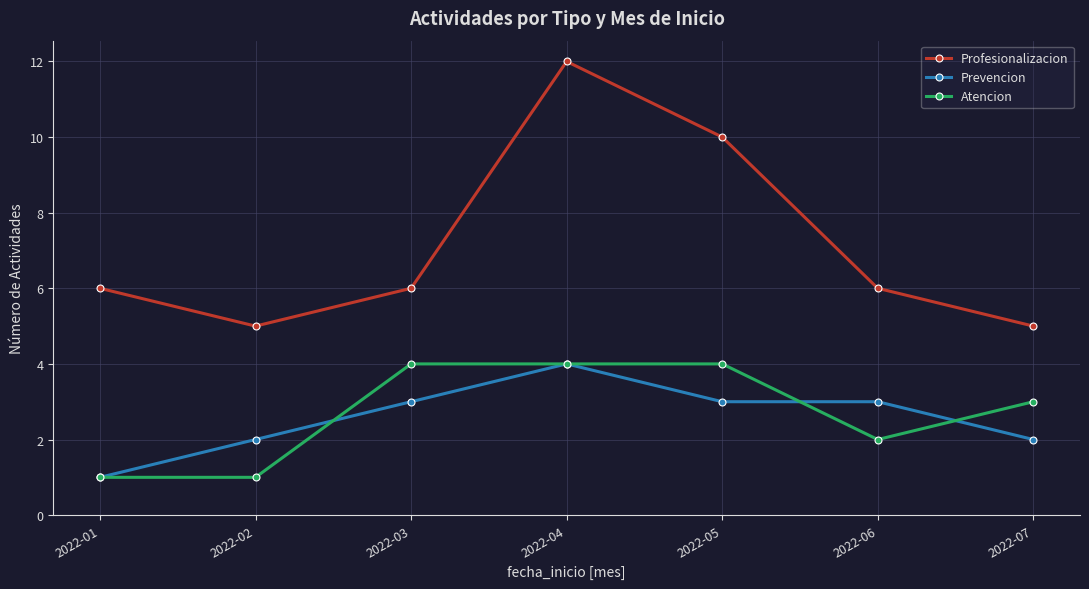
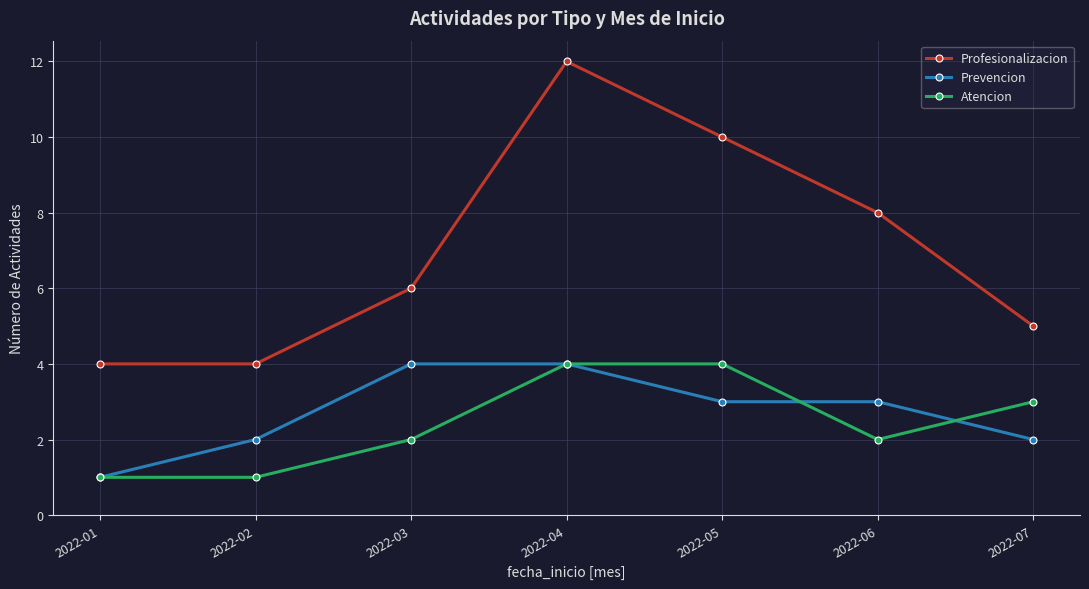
Profesionalizacion, 2022-01: 6 -> 4
Profesionalizacion, 2022-02: 5 -> 4
Prevencion, 2022-03: 3 -> 4
Atencion, 2022-03: 4 -> 2
Profesionalizacion, 2022-06: 6 -> 8
